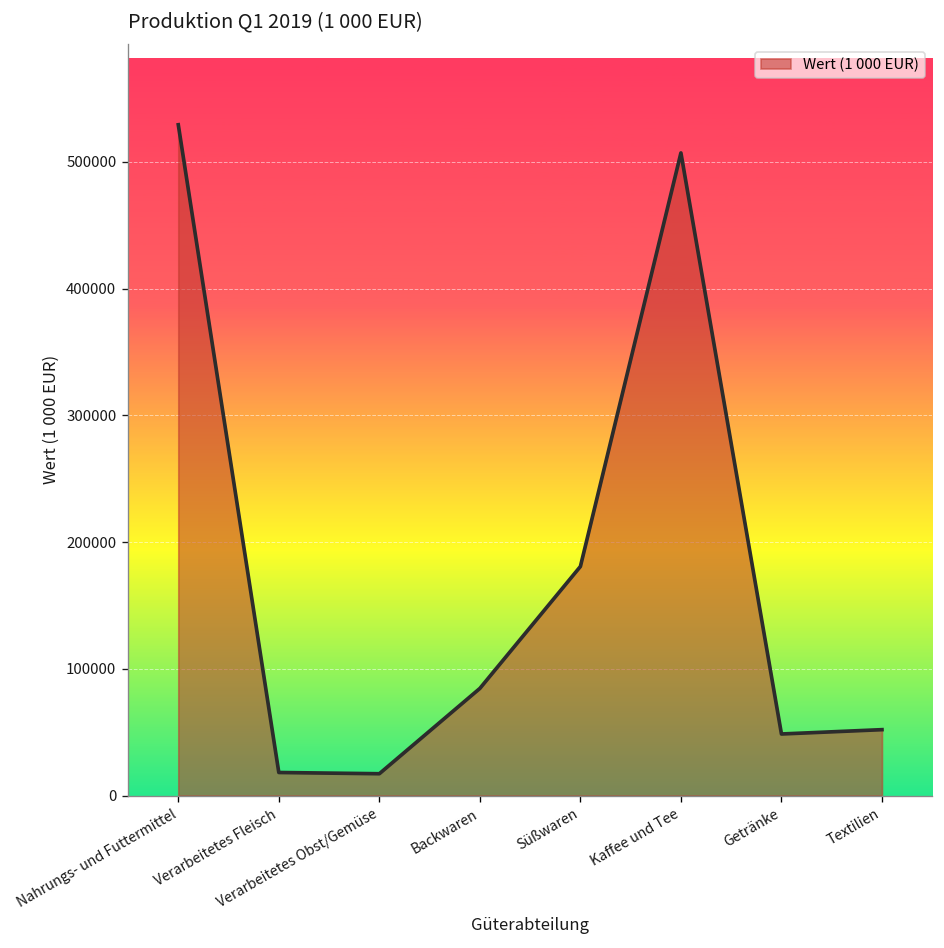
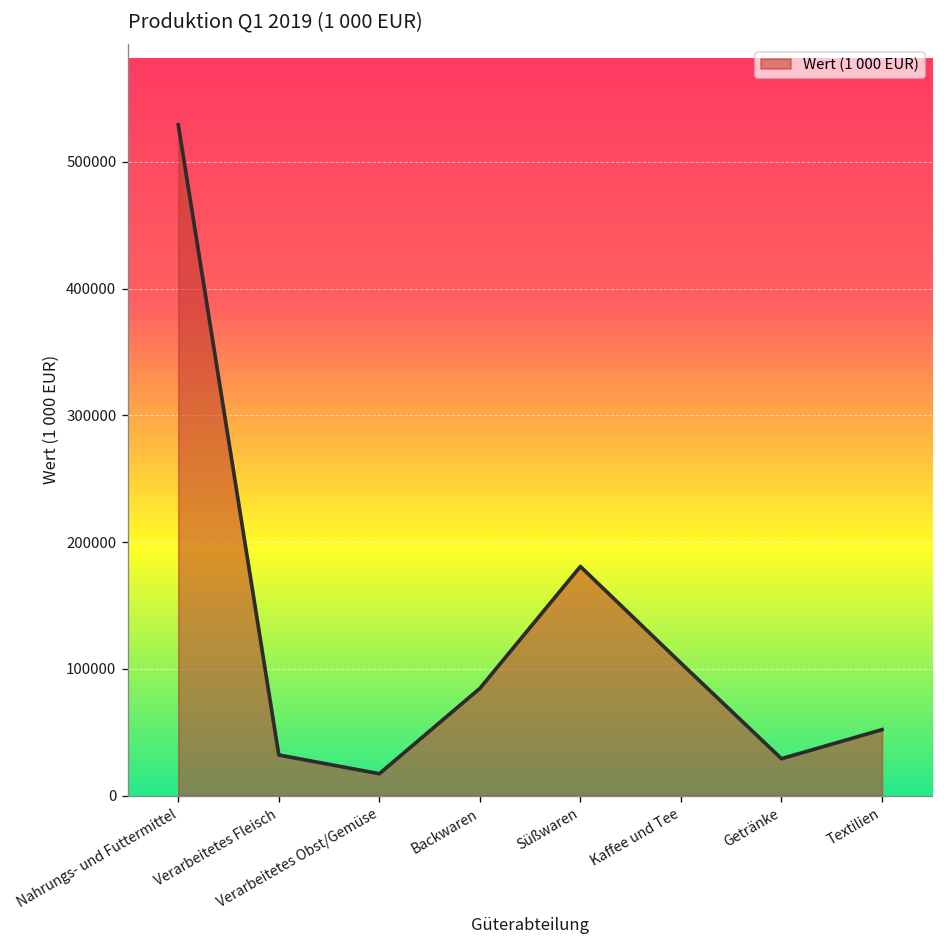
Verarbeitetes Fleisch: 18000 -> 32000
Kaffee und Tee: 507000 -> 105000
Getränke: 49000 -> 29000
